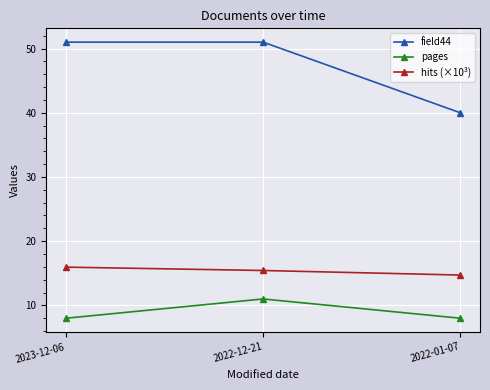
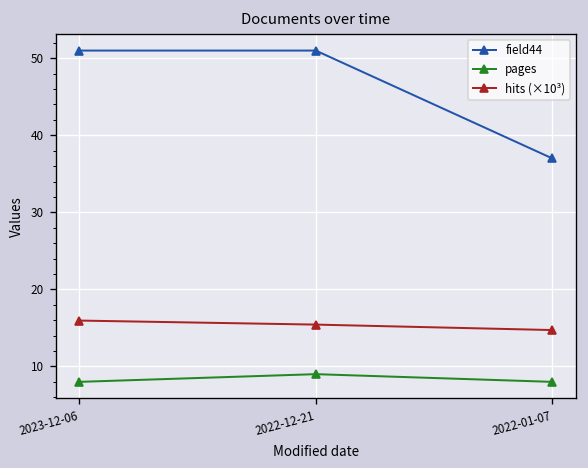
pages, 2022-12-21: 11 -> 9
field44, 2022-01-07: 40 -> 37
